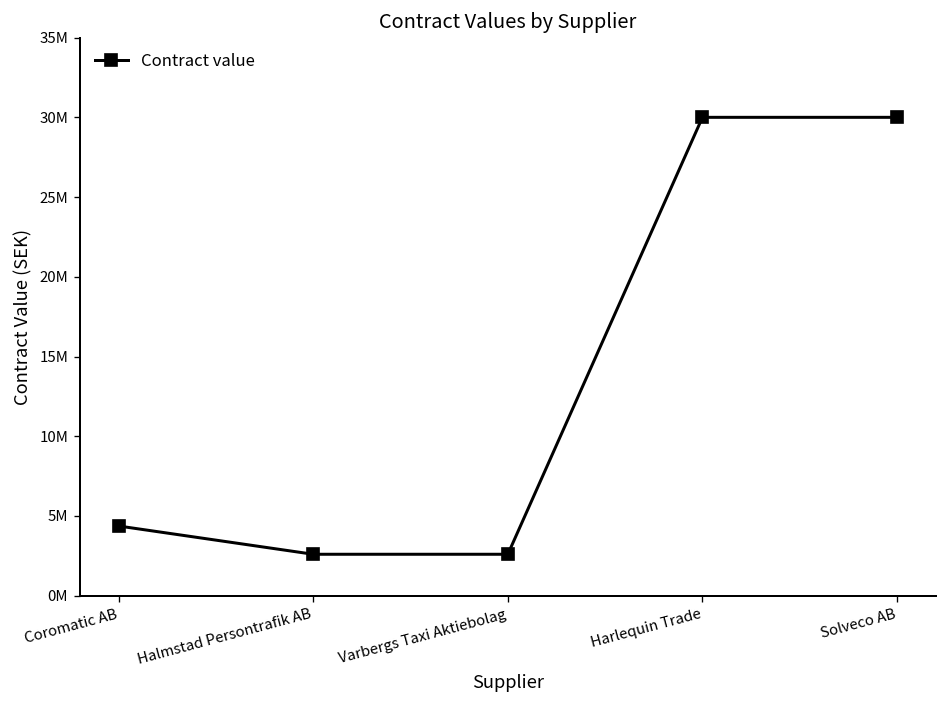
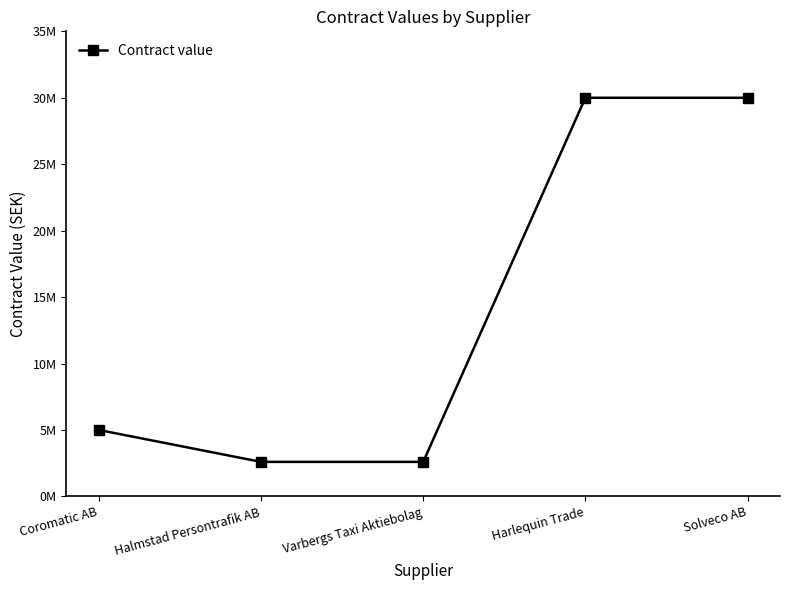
Coromatic AB: 4400000 -> 5000000
